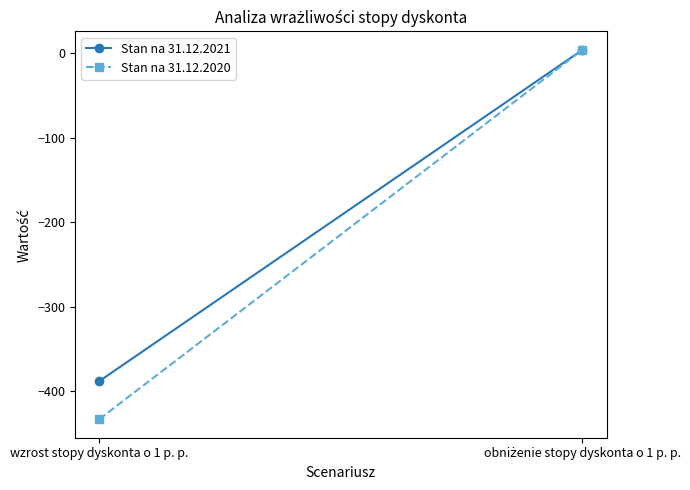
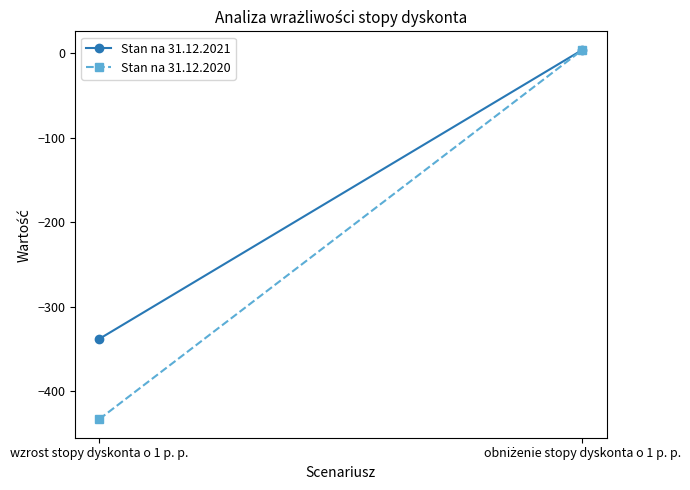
Stan na 31.12.2021, wzrost stopy dyskonta o 1 p. p.: -390 -> -340
